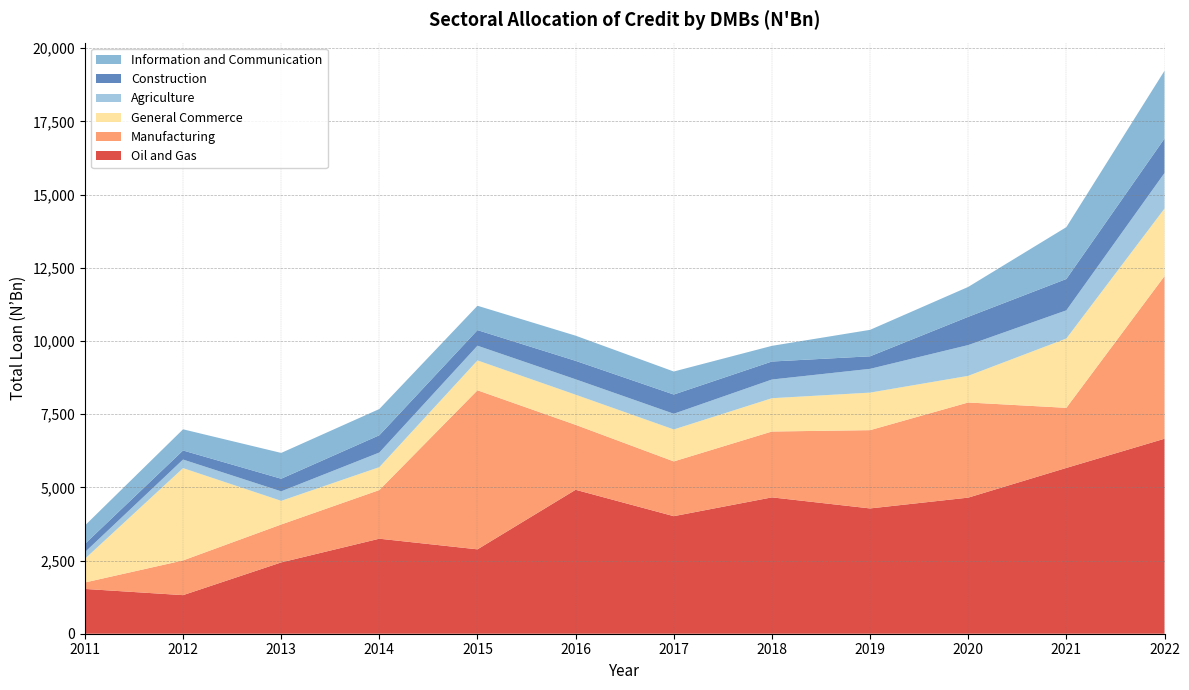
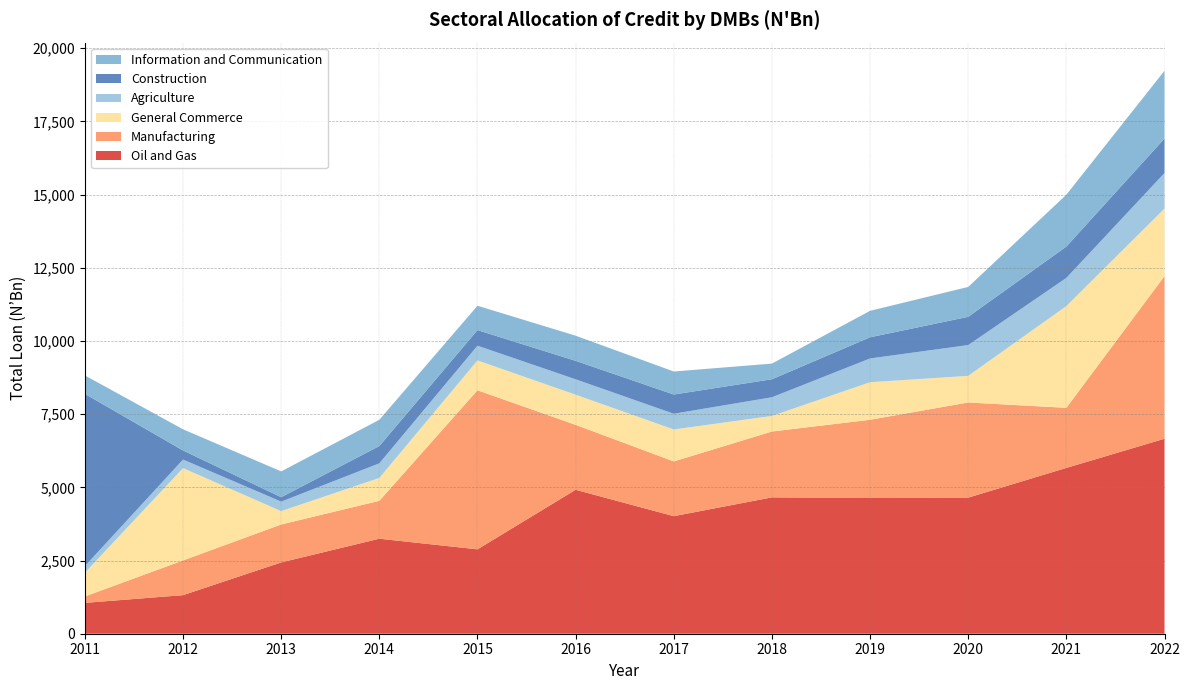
Oil and Gas, 2011: 1,500 -> 1,100
Construction, 2011: 300 -> 5,900
General Commerce, 2013: 800 -> 500
Construction, 2013: 400 -> 200
Manufacturing, 2014: 1,700 -> 1,300
General Commerce, 2018: 1,100 -> 500
Oil and Gas, 2019: 4,300 -> 4,600
Construction, 2019: 400 -> 700
General Commerce, 2021: 2,400 -> 3,500
